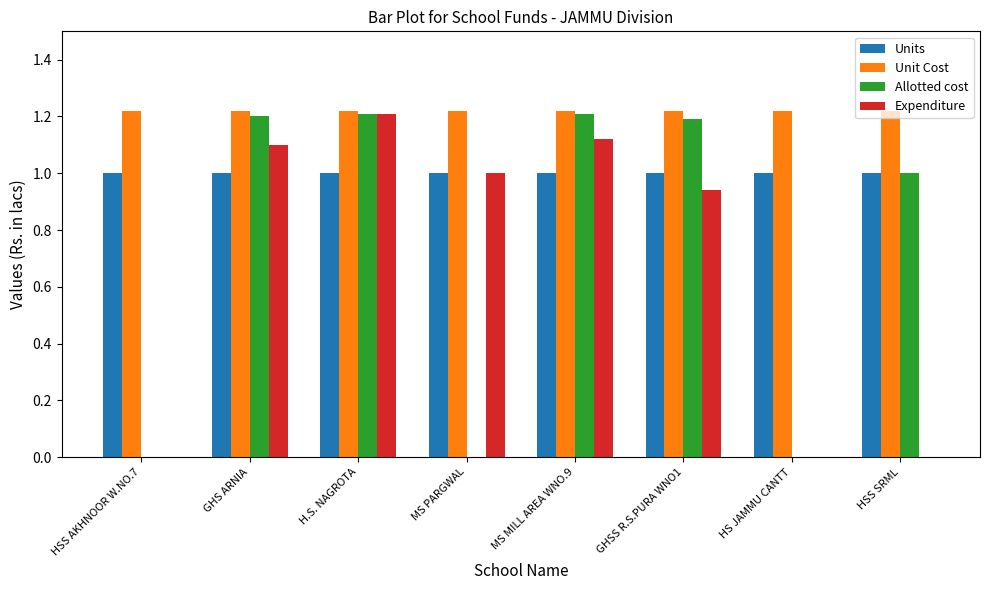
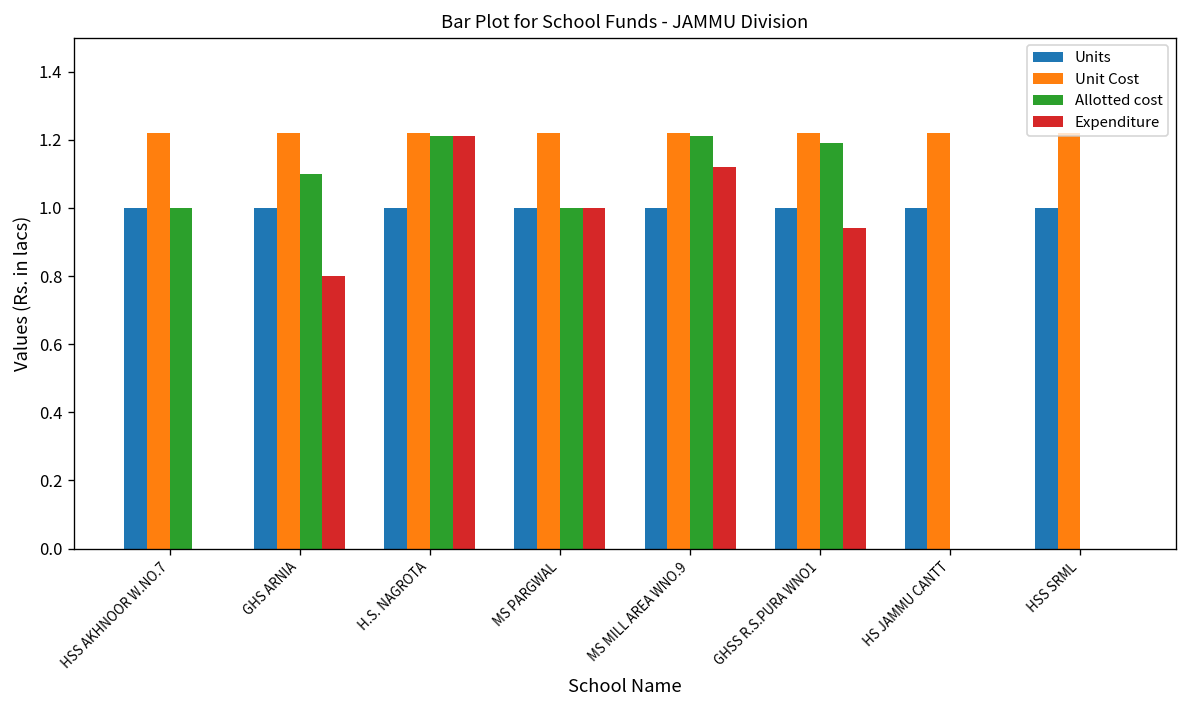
Allotted cost, HSS AKHNOOR W.NO.7: 0 -> 1
Allotted cost, GHS ARNIA: 1.2 -> 1.1
Expenditure, GHS ARNIA: 1.1 -> 0.8
Allotted cost, MS PARGWAL: 0 -> 1
Allotted cost, HSS SRML: 1 -> 0
